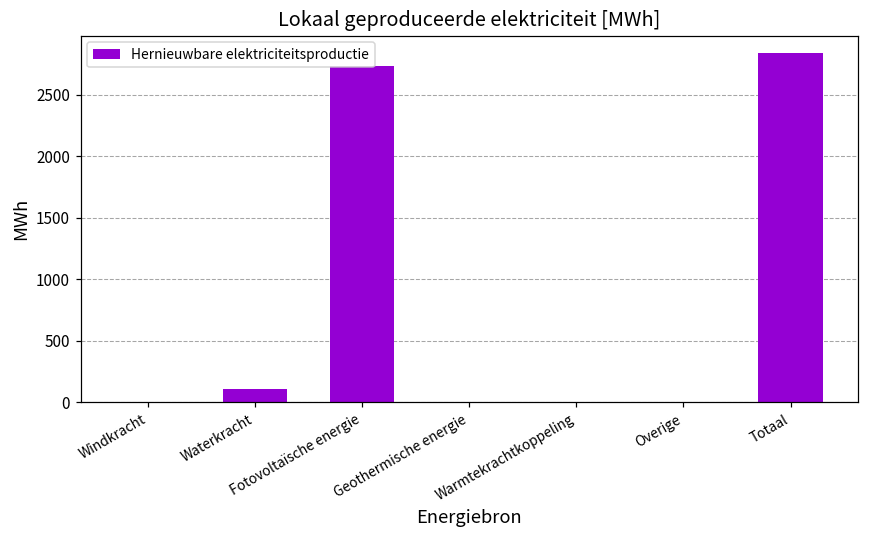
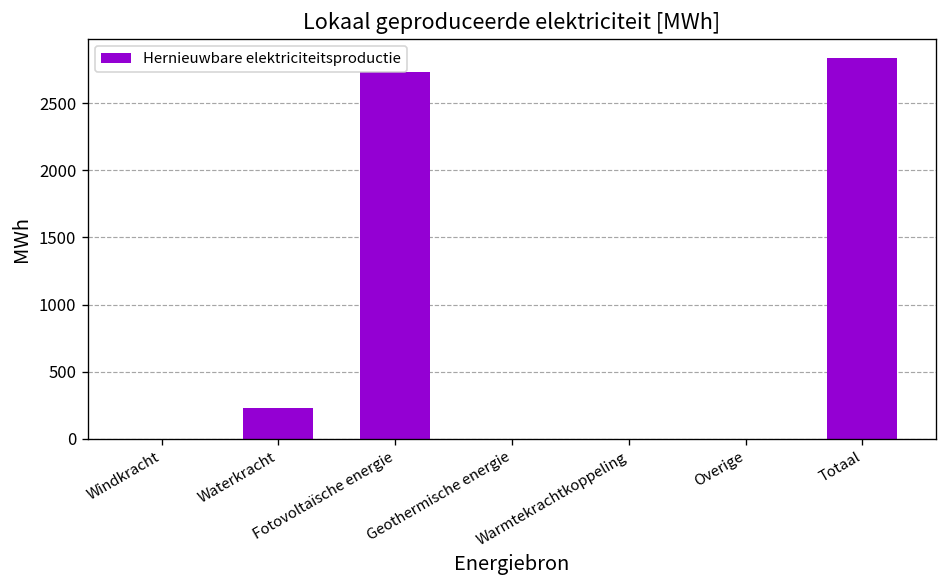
Waterkracht: 110 -> 230
